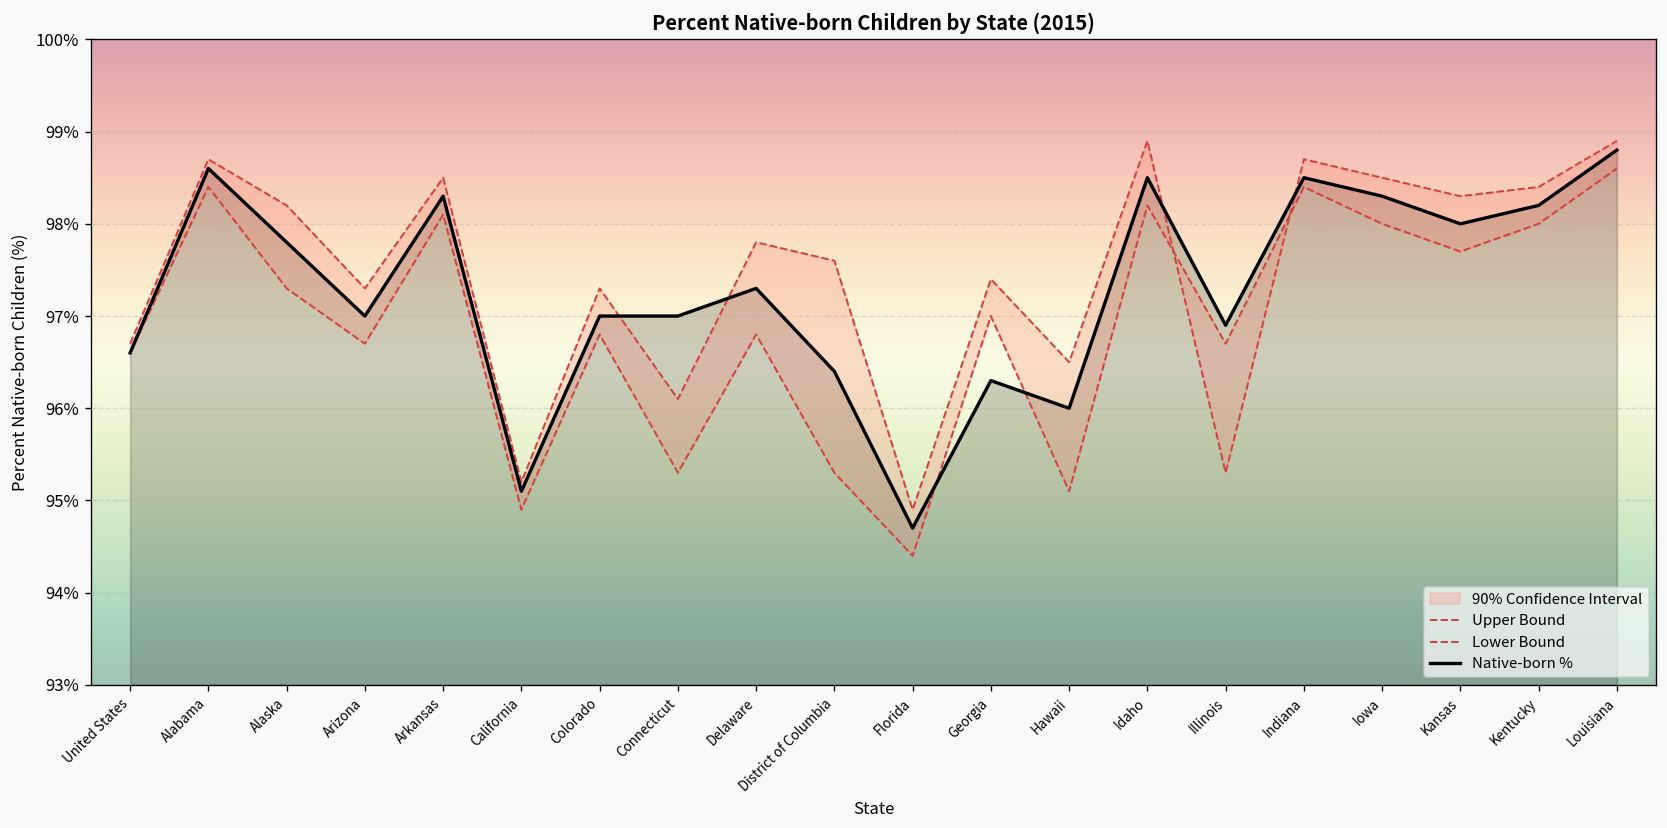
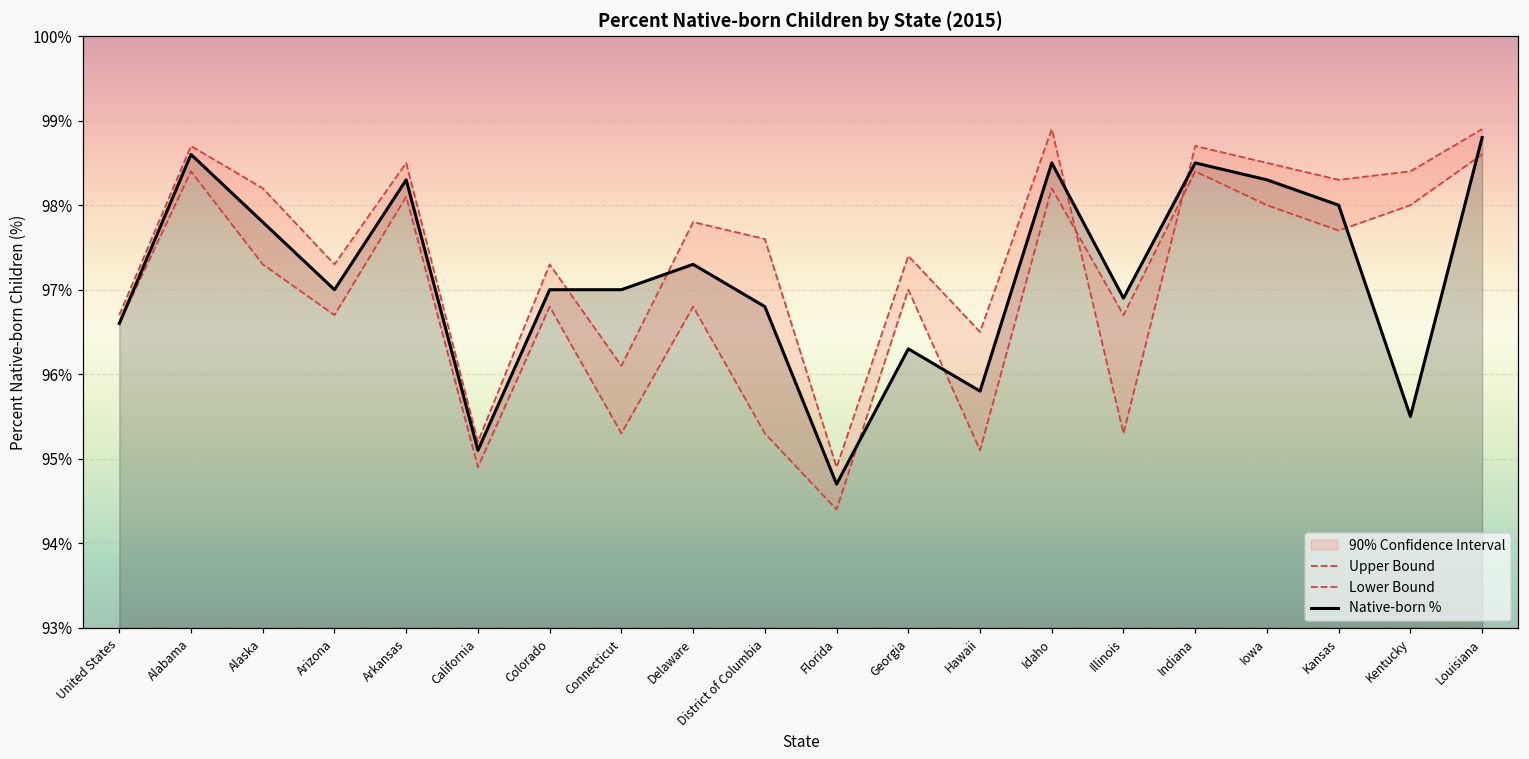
Native-born %, District of Columbia: 96.4% -> 96.8%
Native-born %, Hawaii: 96.0% -> 95.8%
Native-born %, Kentucky: 98.2% -> 95.5%
